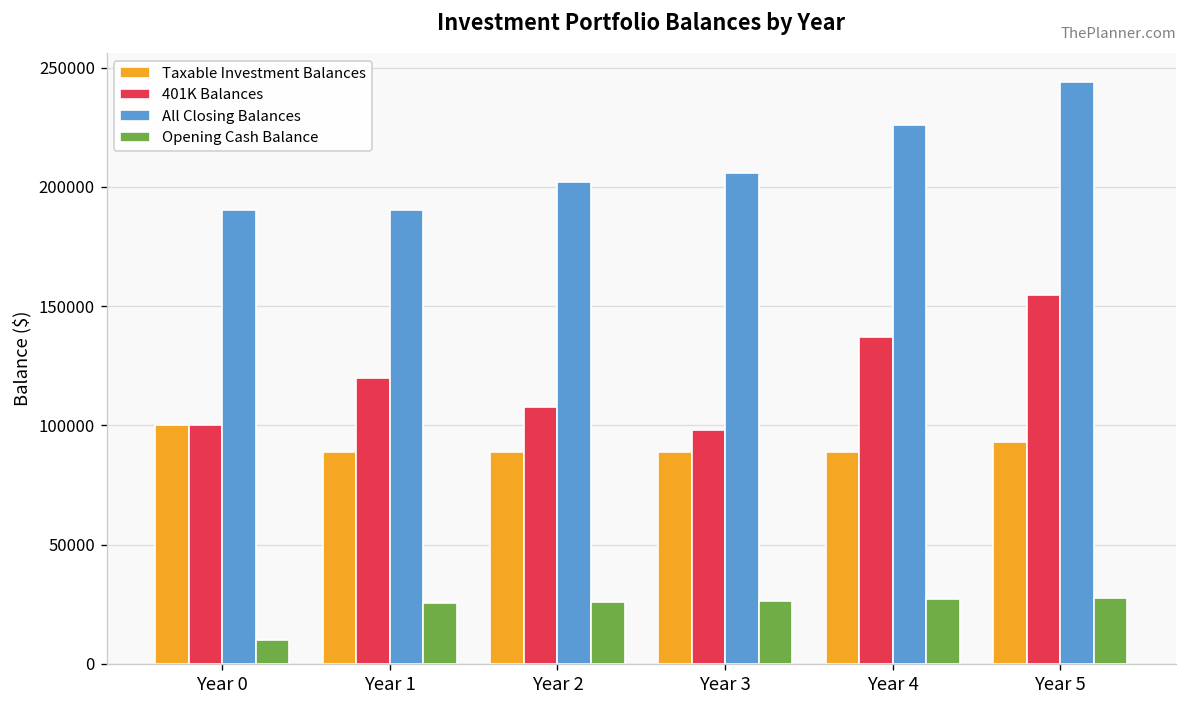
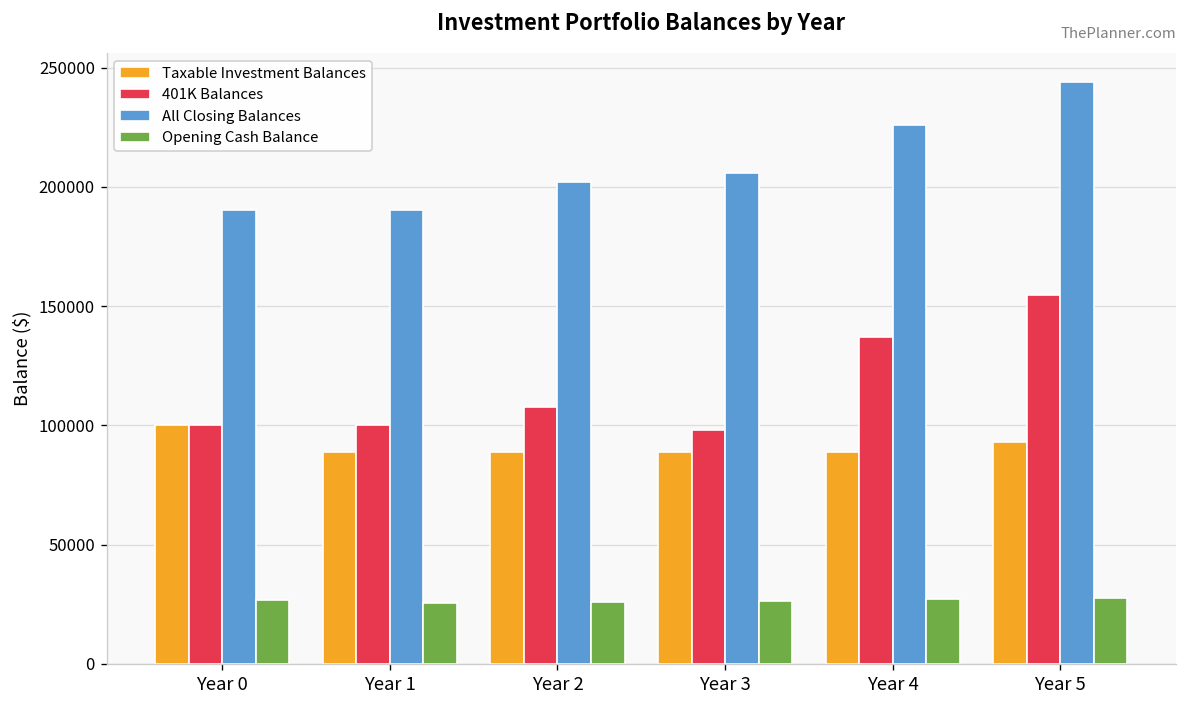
Opening Cash Balance, Year 0: 10000 -> 27000
401K Balances, Year 1: 120000 -> 100000
